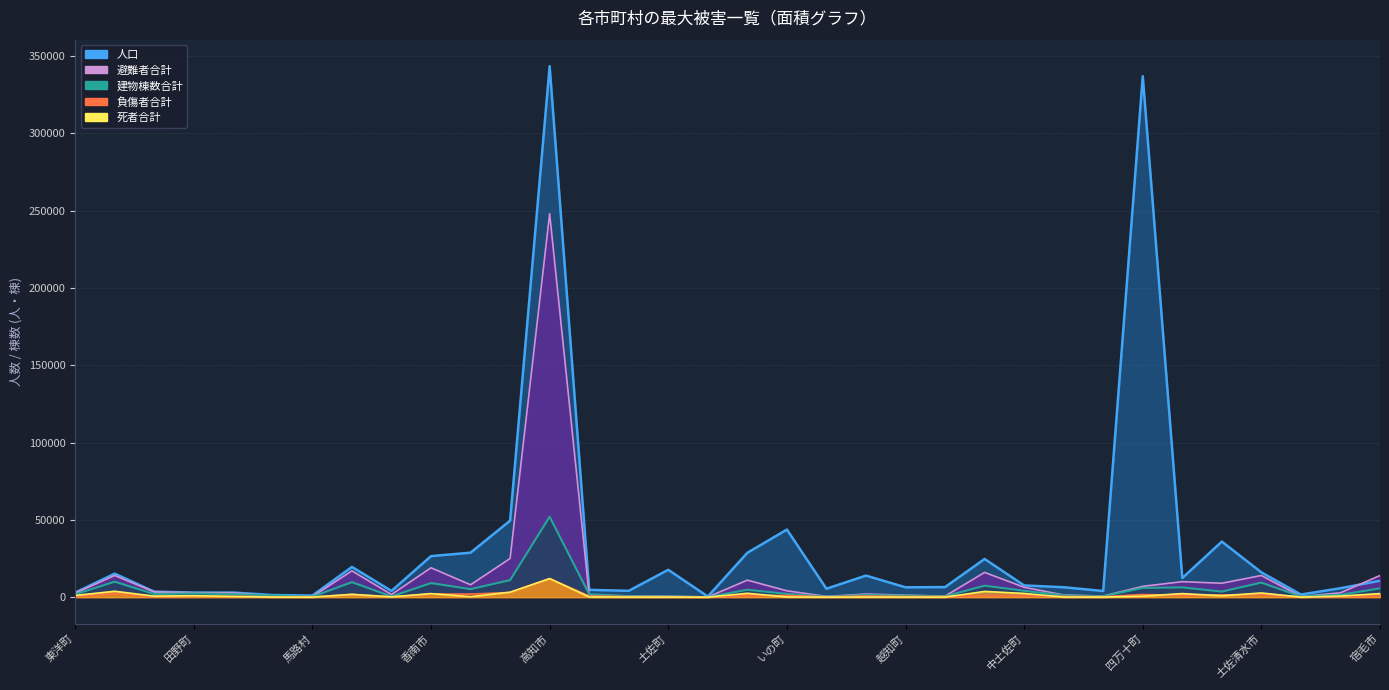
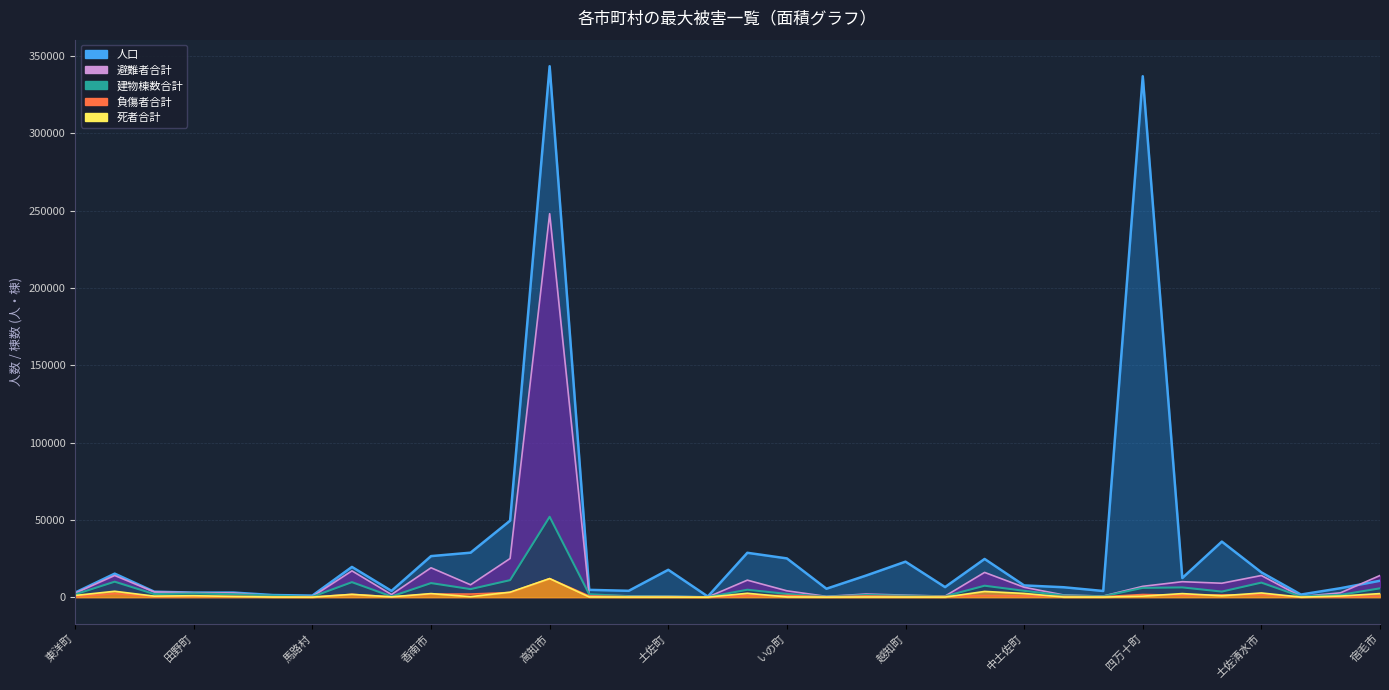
人口, いの町: 44000 -> 25000
人口, 越知町: 6000 -> 23000
